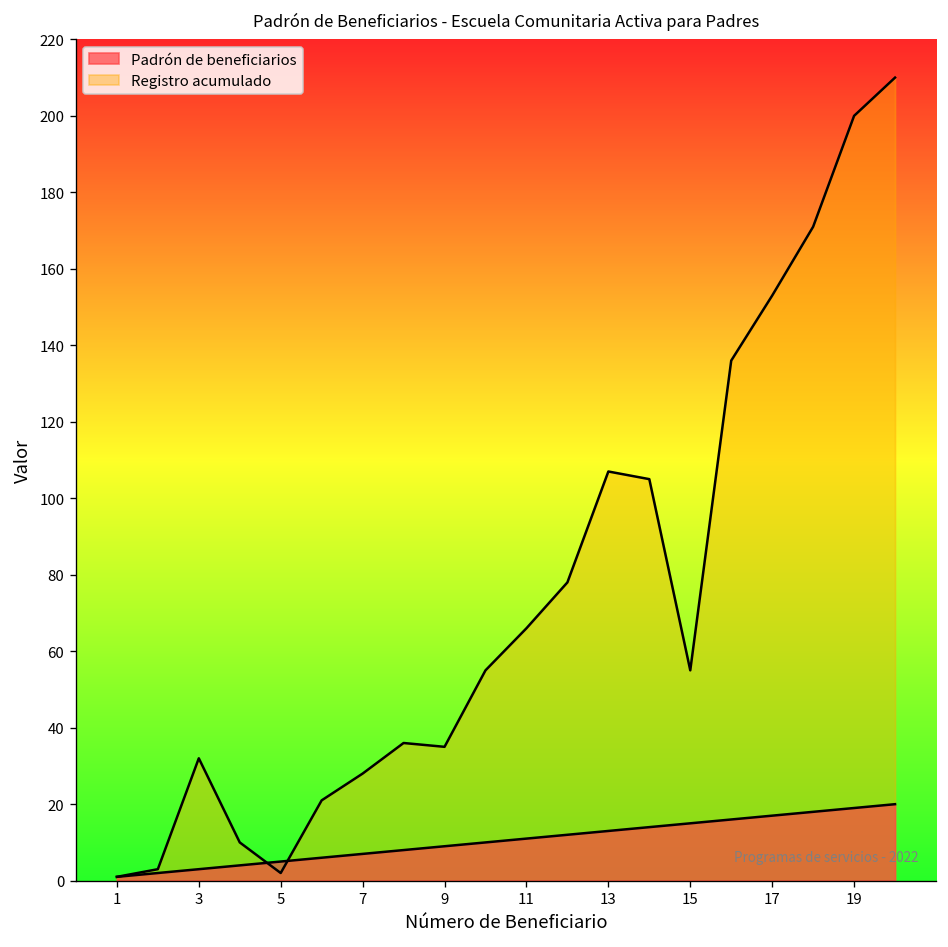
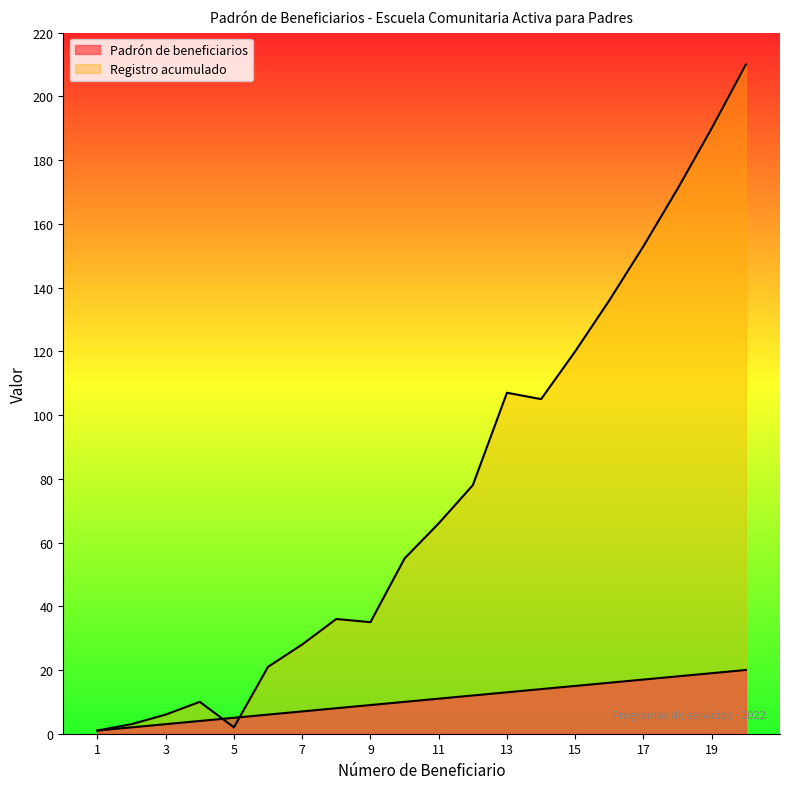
Registro acumulado, 3: 32 -> 6
Registro acumulado, 15: 55 -> 120
Registro acumulado, 19: 200 -> 190
